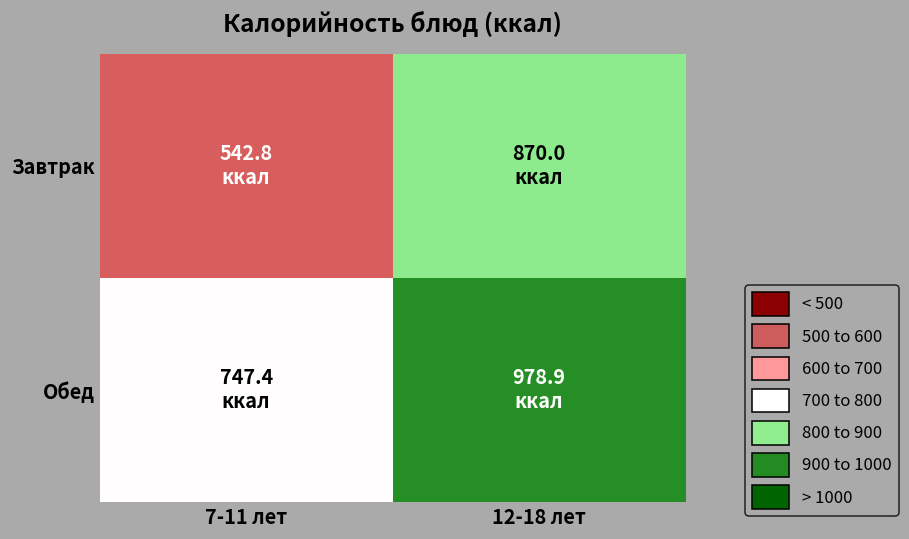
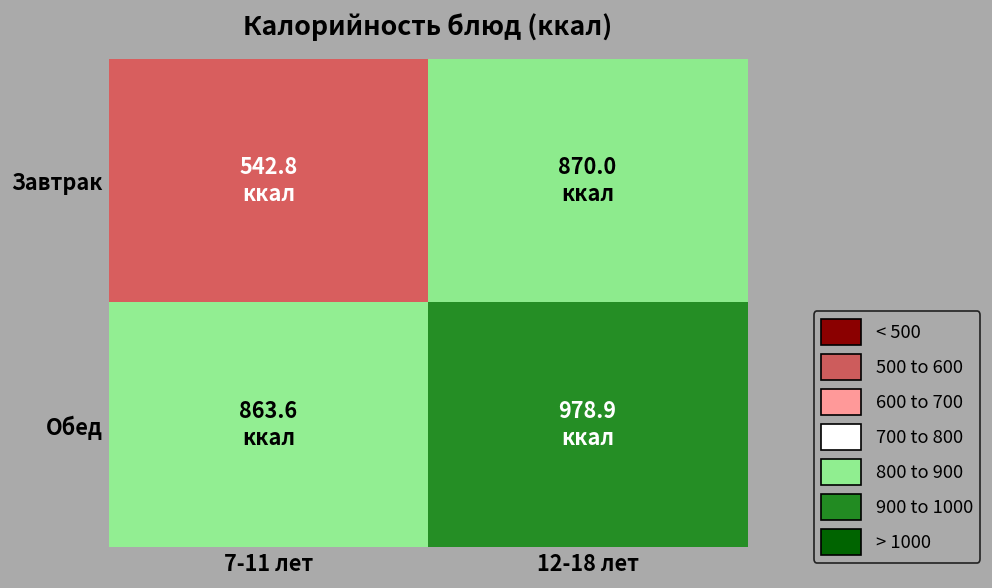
Обед, 7-11 лет: 747.4 -> 863.6
